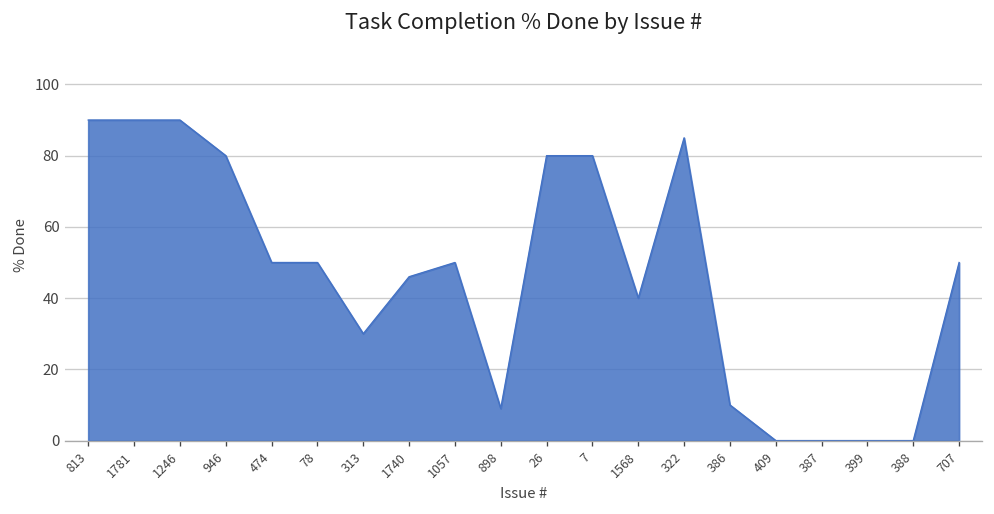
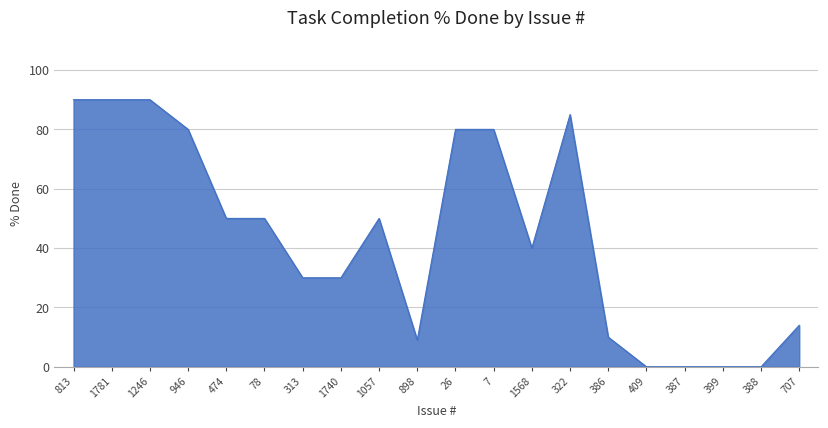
1740: 46 -> 30
707: 50 -> 14
